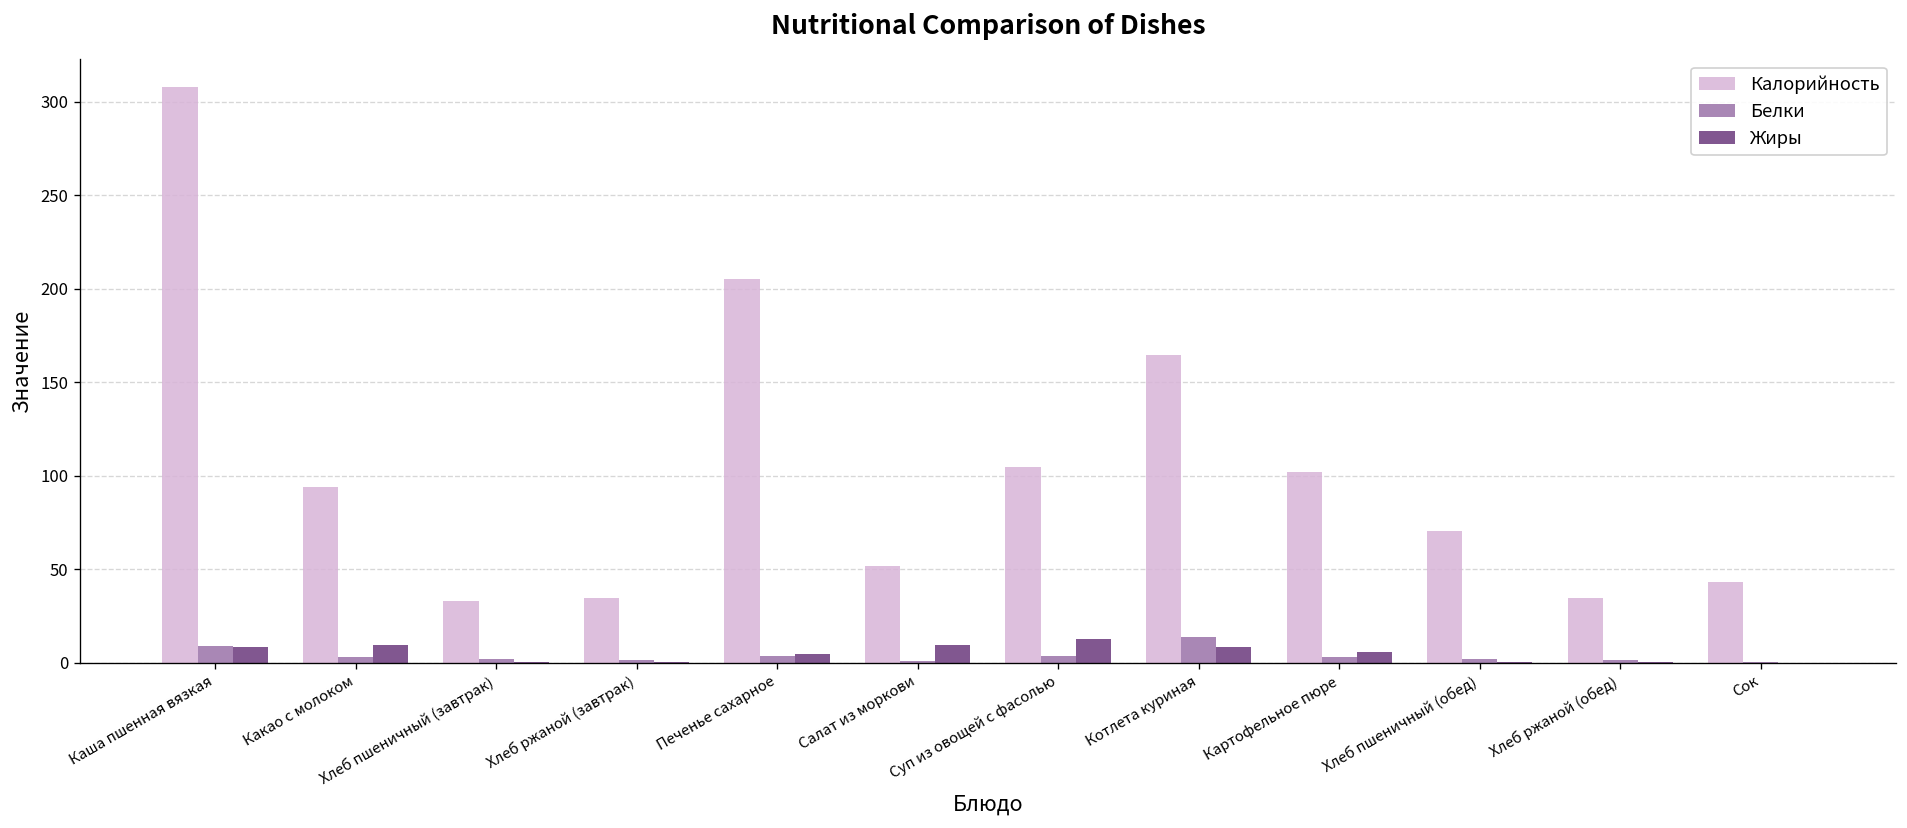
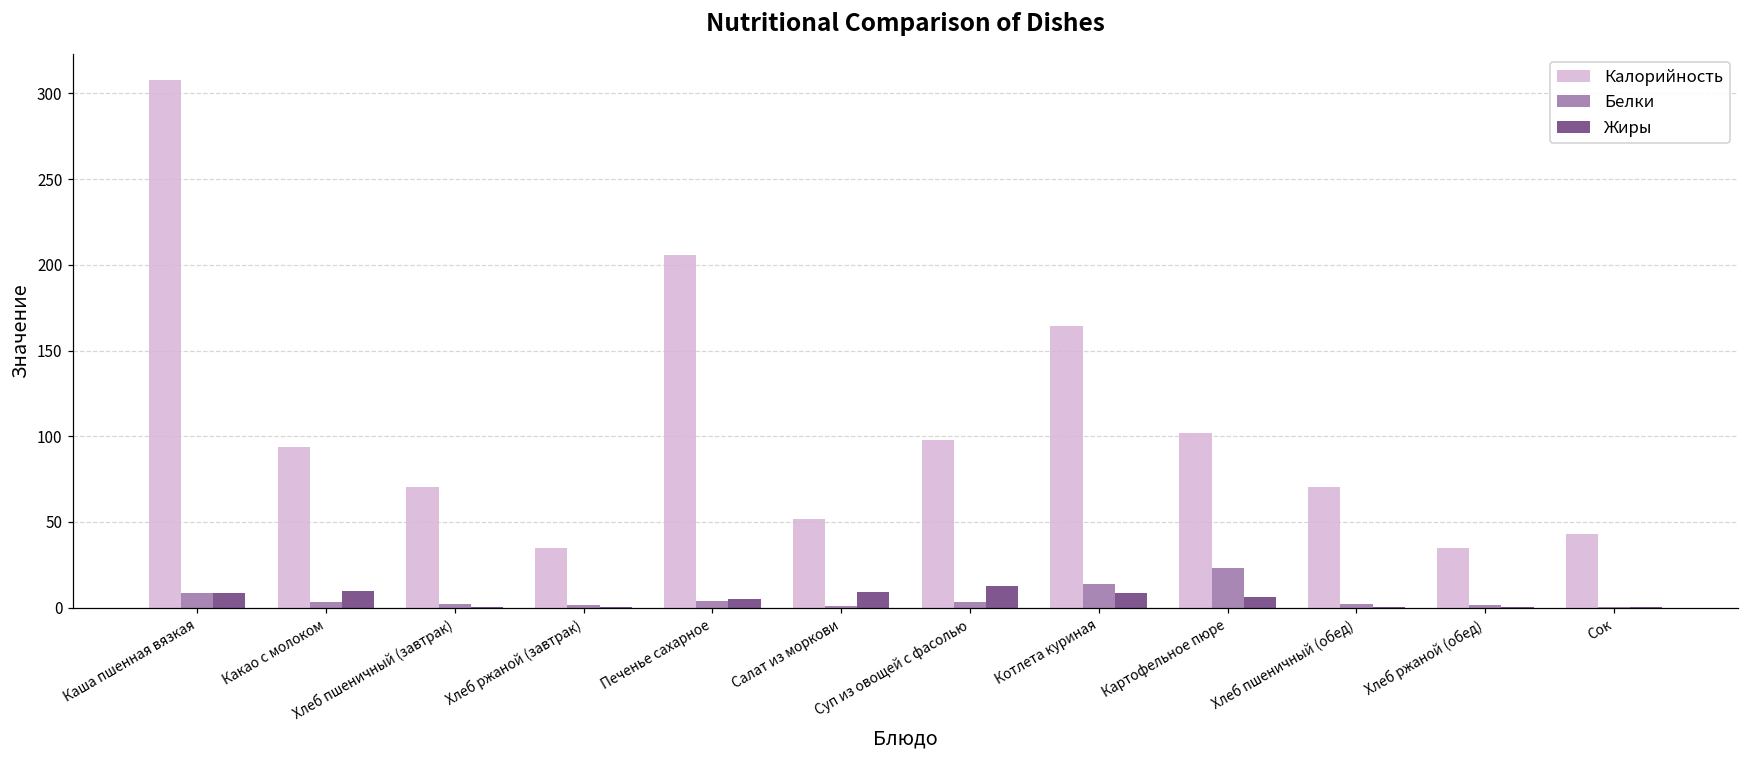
Калорийность, Хлеб пшеничный (завтрак): 33 -> 71
Калорийность, Суп из овощей с фасолью: 105 -> 98
Белки, Картофельное пюре: 3 -> 23
